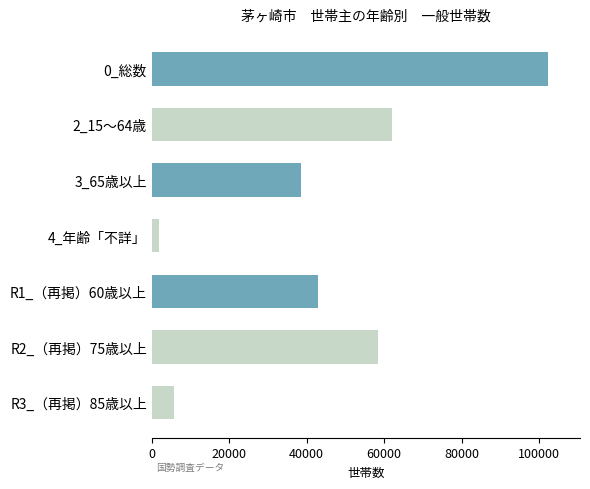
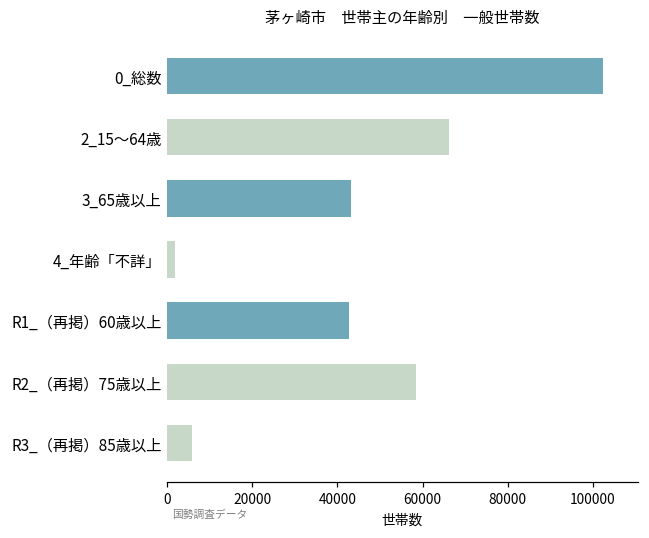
2_15～64歳: 62000 -> 66000
3_65歳以上: 38000 -> 43000
